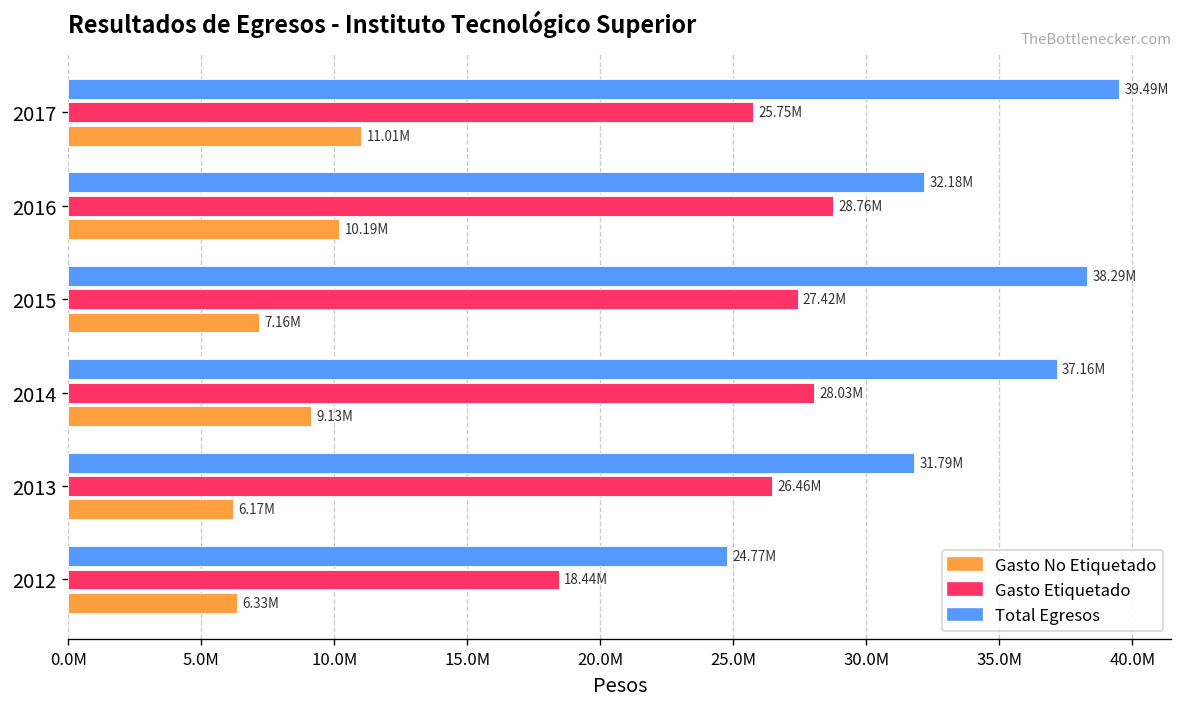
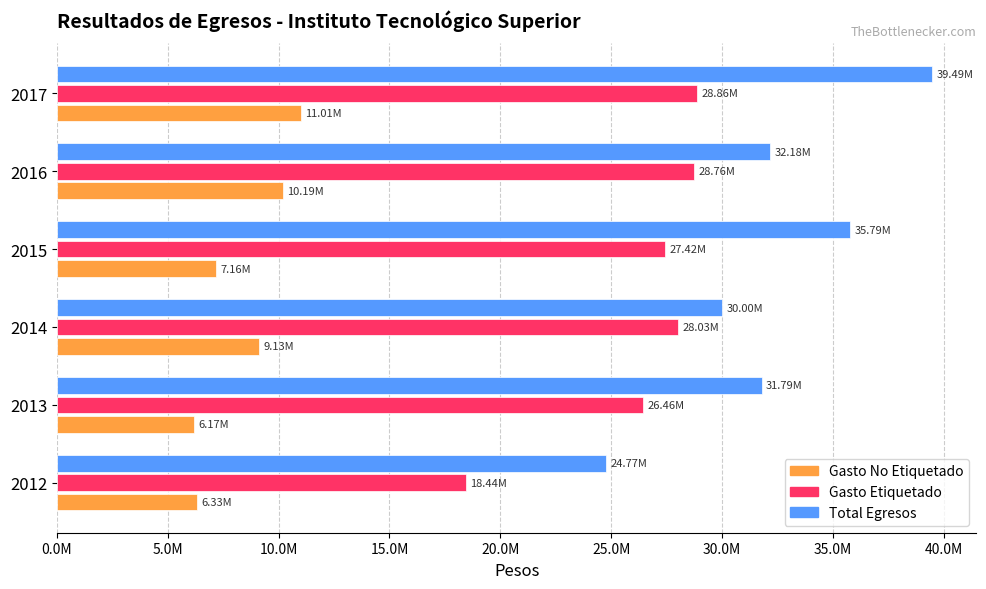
Gasto Etiquetado, 2017: 25.75M -> 28.86M
Total Egresos, 2015: 38.29M -> 35.79M
Total Egresos, 2014: 37.16M -> 30.00M
